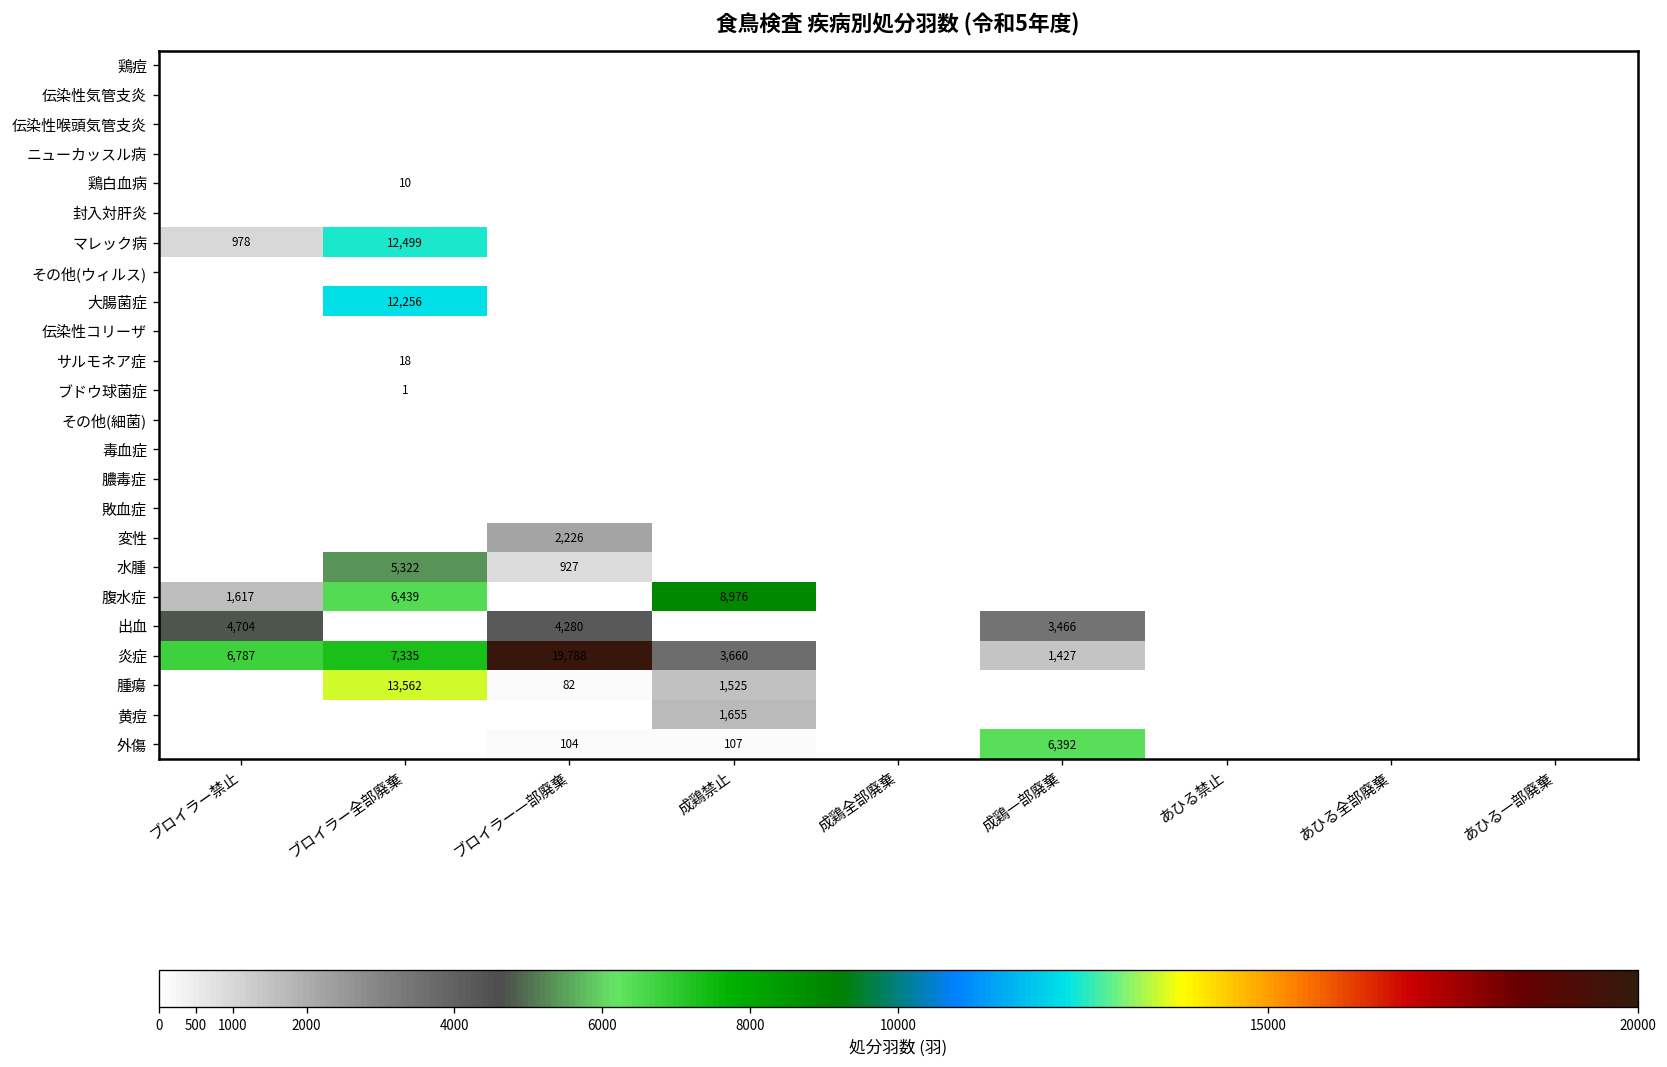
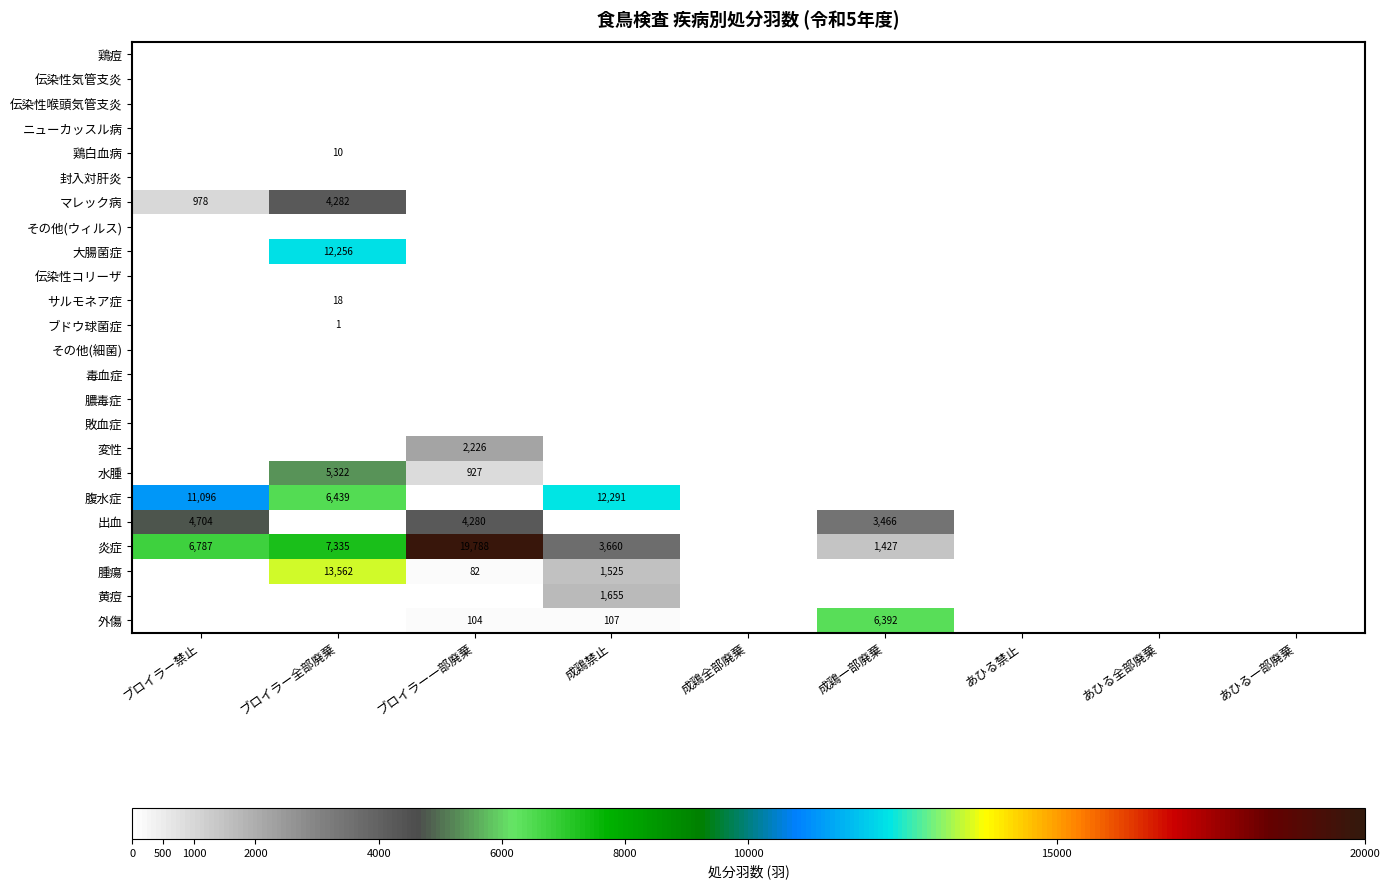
マレック病, ブロイラー全部廃棄: 12,499 -> 4,282
腹水症, ブロイラー禁止: 1,617 -> 11,096
腹水症, 成鶏禁止: 8,976 -> 12,291
